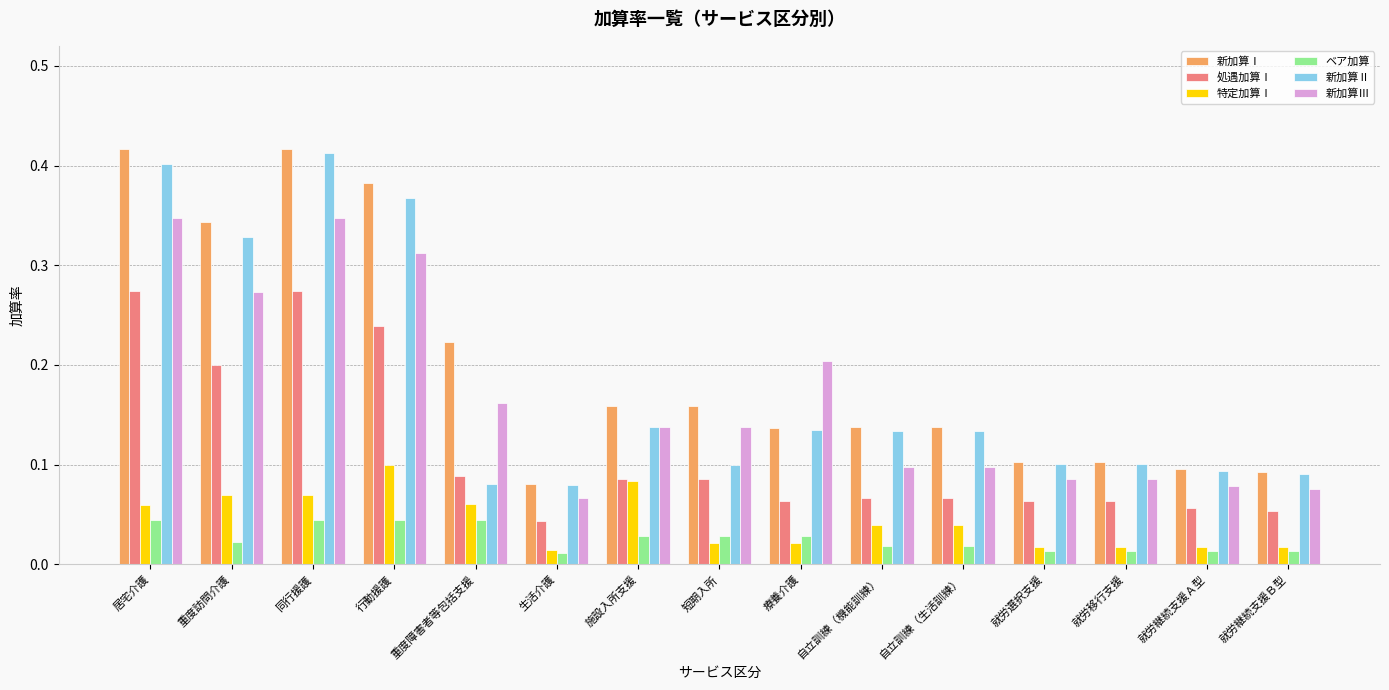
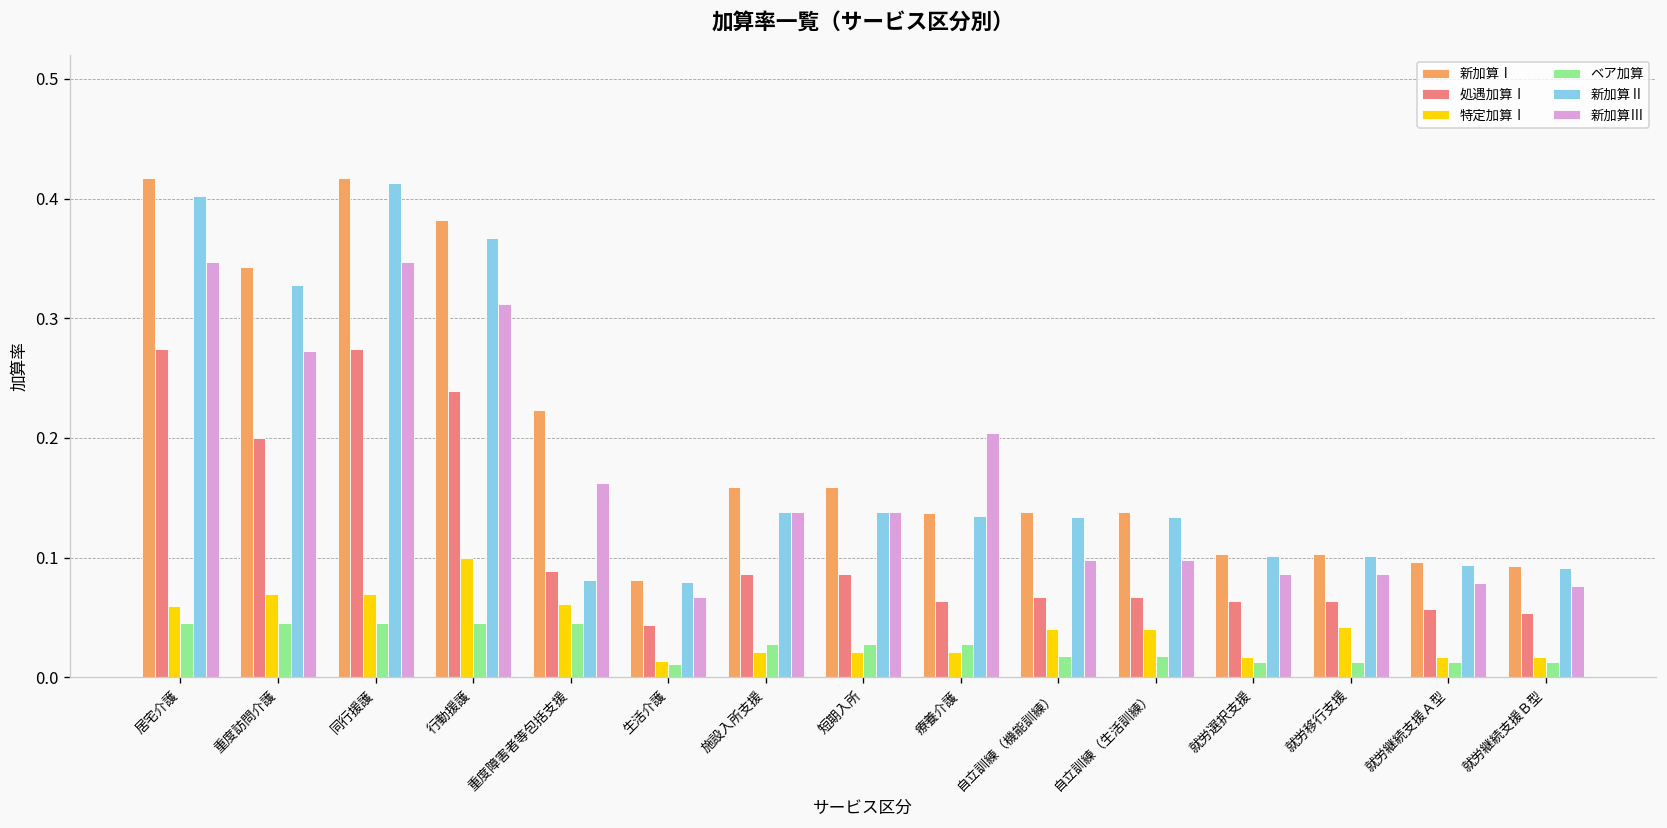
ベア加算, 重度訪問介護: 0.02 -> 0.05
特定加算Ⅰ, 施設入所支援: 0.08 -> 0.02
新加算Ⅱ, 短期入所: 0.10 -> 0.14
特定加算Ⅰ, 就労移行支援: 0.02 -> 0.04
